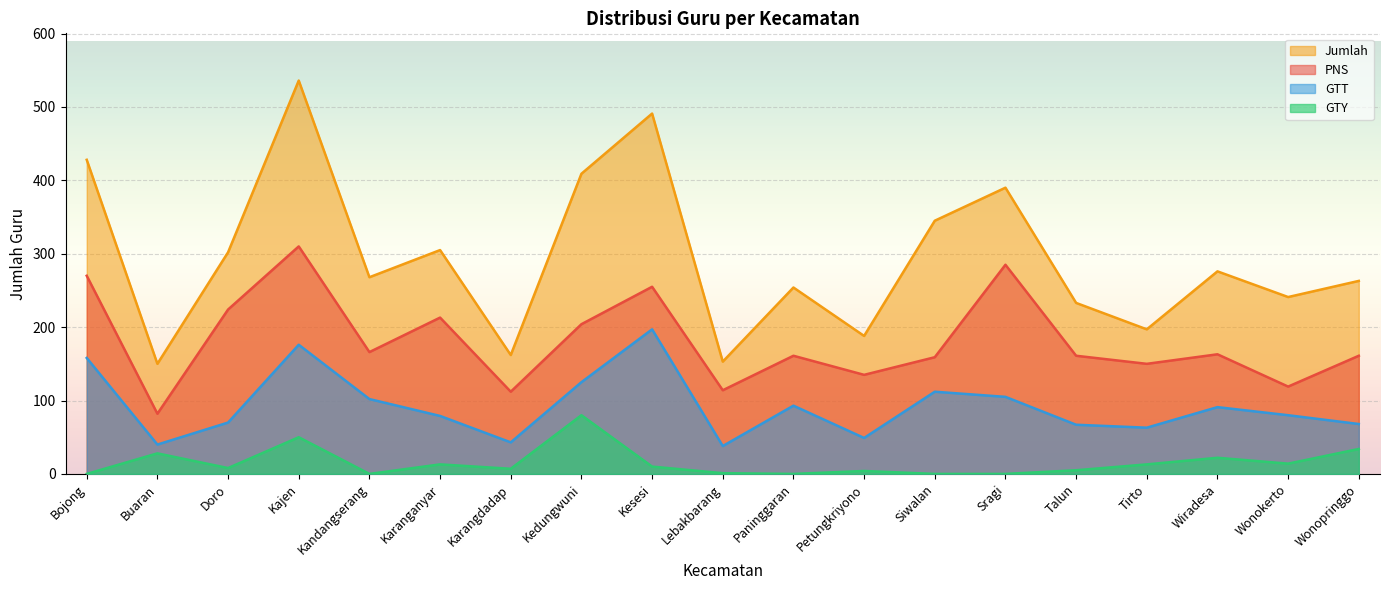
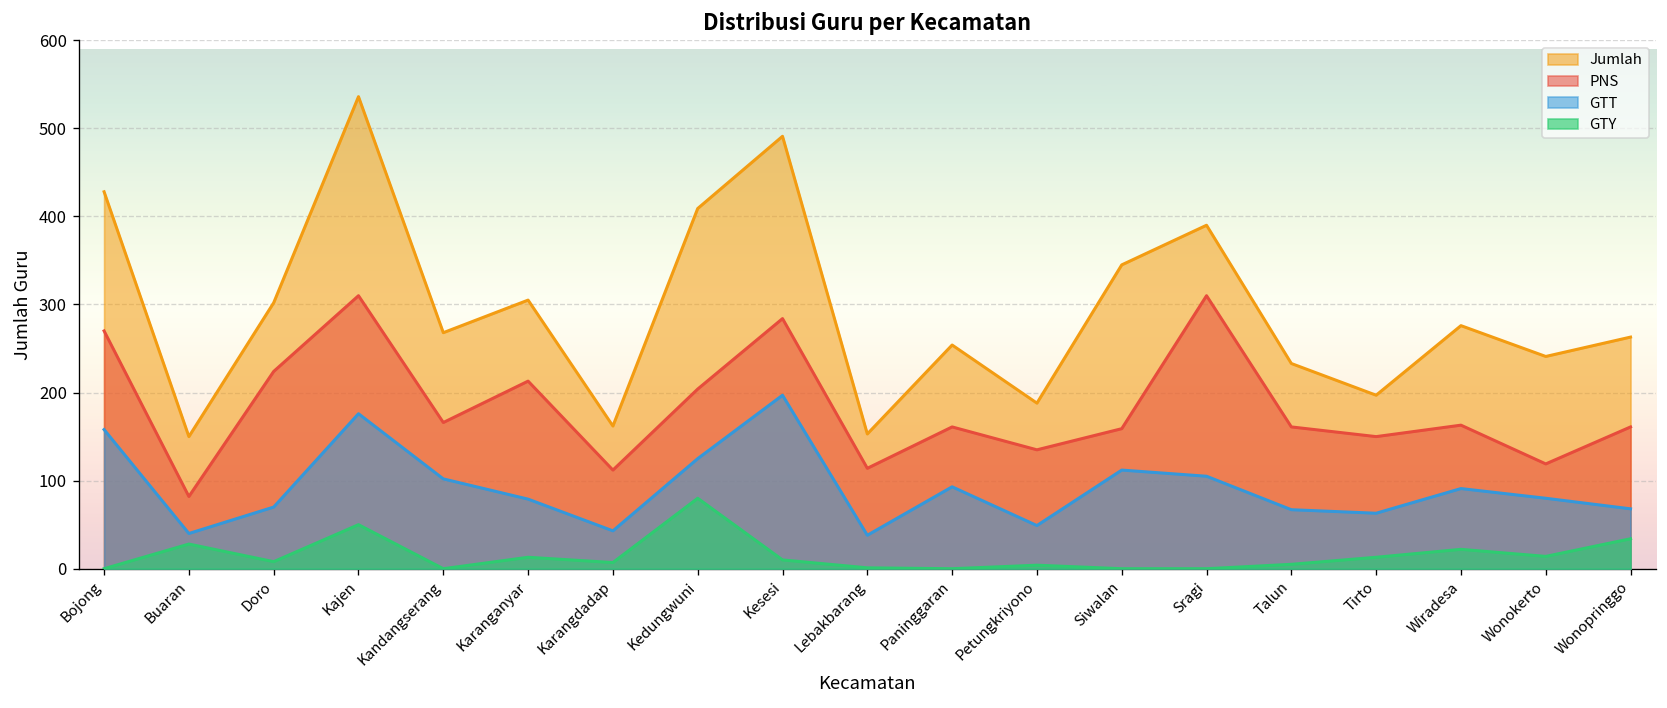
PNS, Kesesi: 260 -> 280
PNS, Sragi: 290 -> 310
